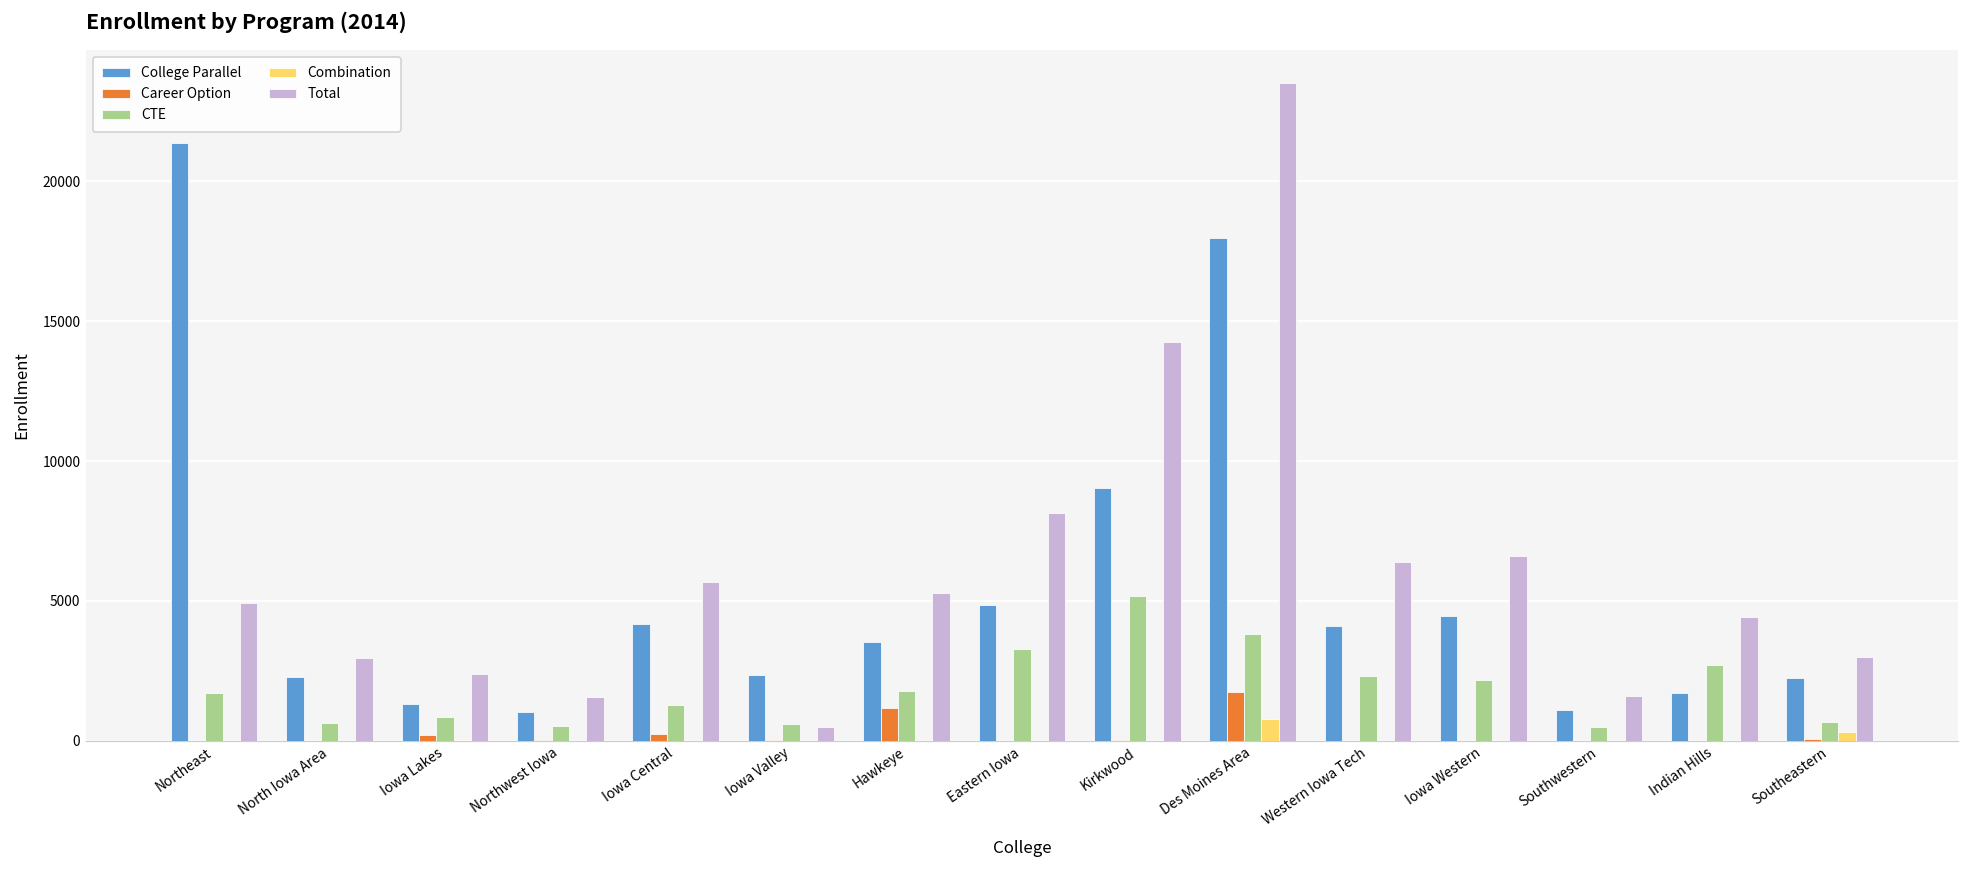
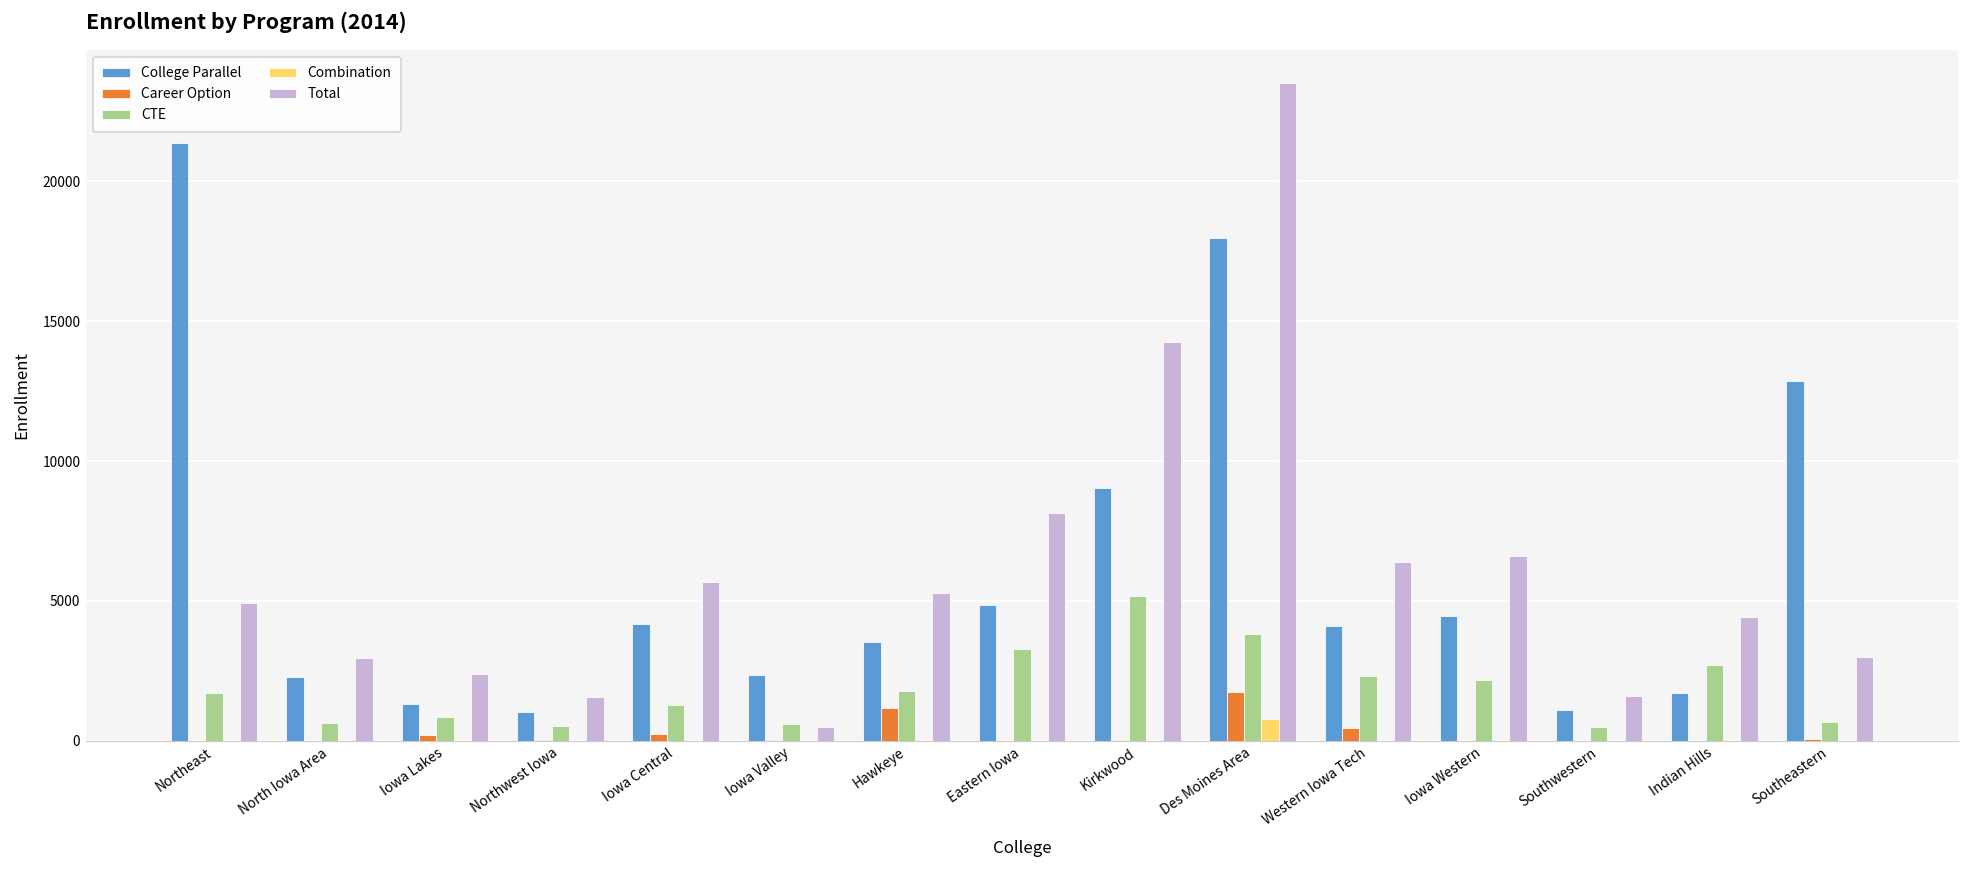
Career Option, Western Iowa Tech: 0 -> 500
College Parallel, Southeastern: 2200 -> 12900
Combination, Southeastern: 300 -> 0
